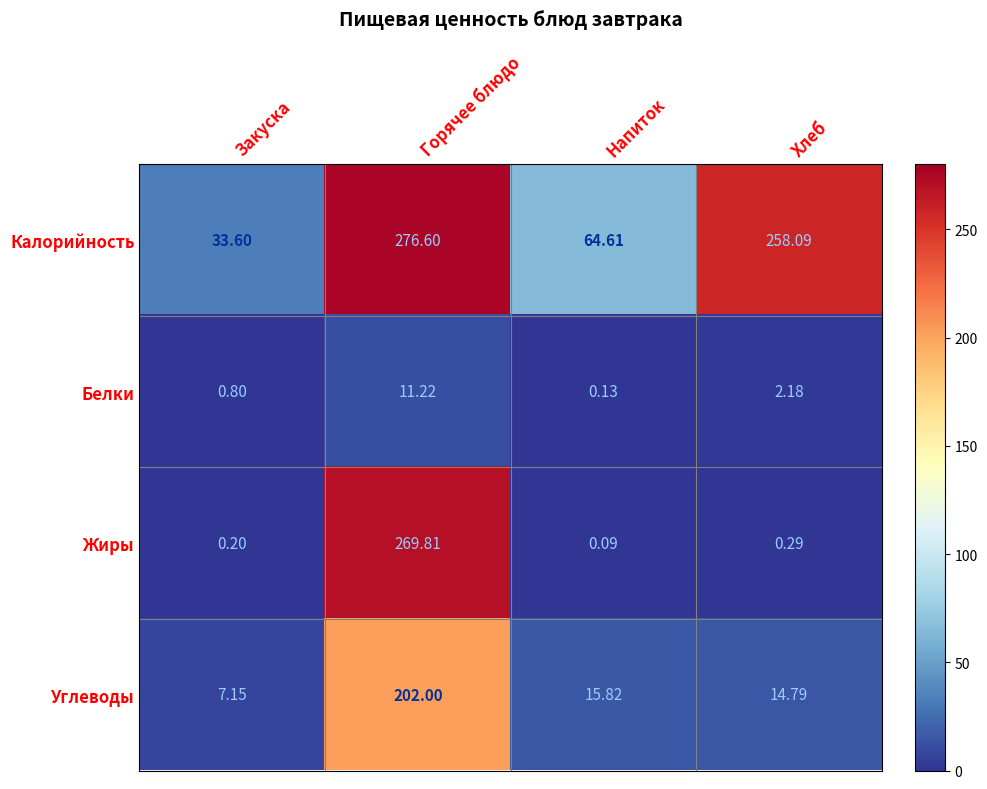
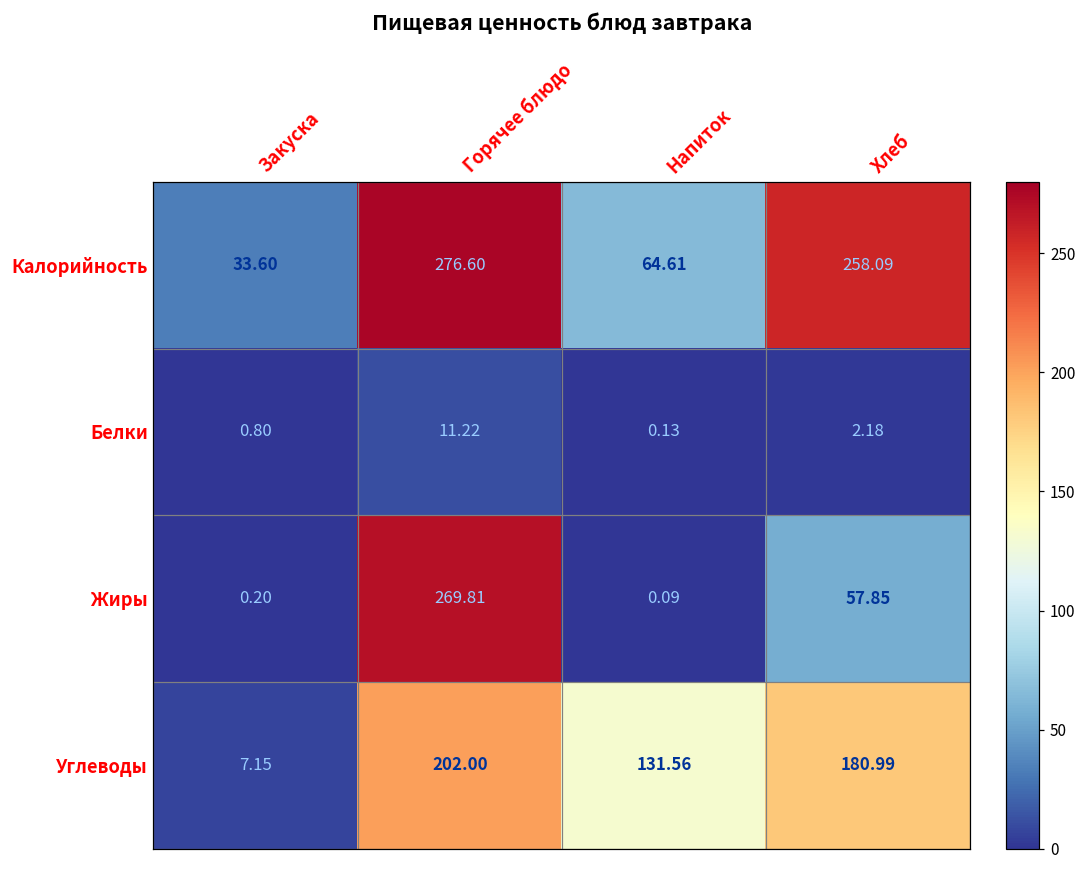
Жиры, Хлеб: 0.29 -> 57.85
Углеводы, Напиток: 15.82 -> 131.56
Углеводы, Хлеб: 14.79 -> 180.99
